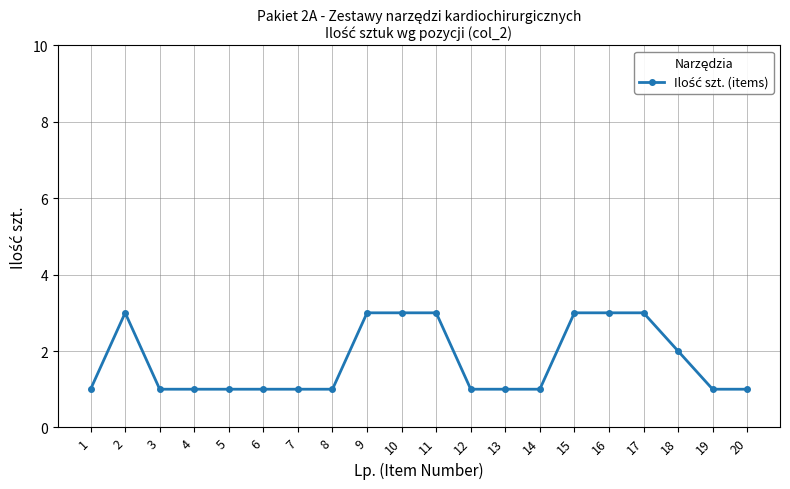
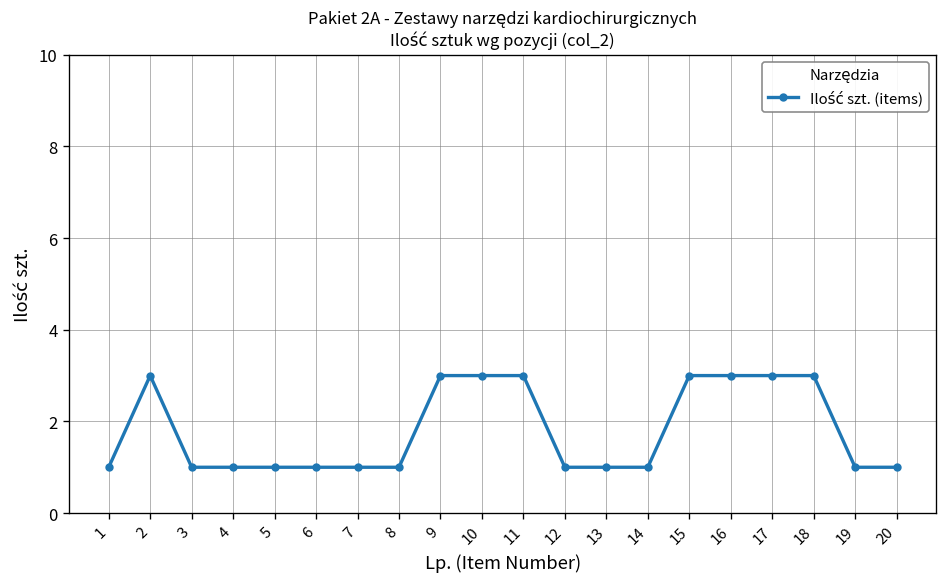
18: 2 -> 3
